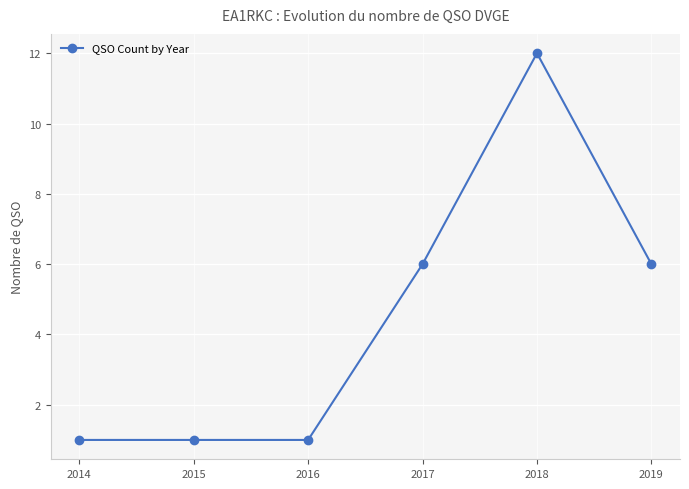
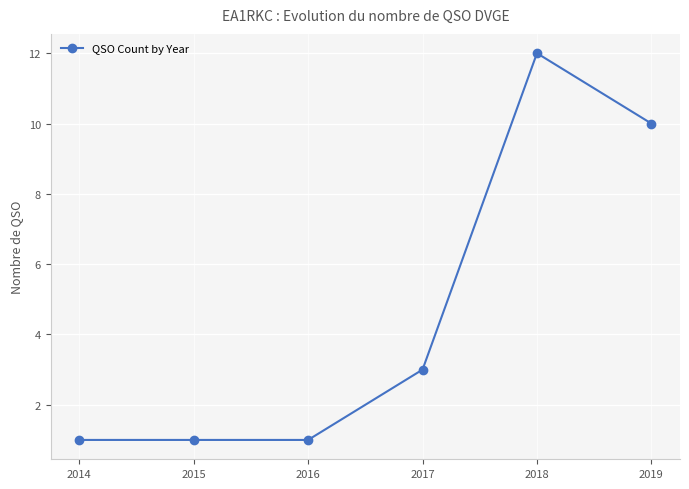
2017: 6 -> 3
2019: 6 -> 10
